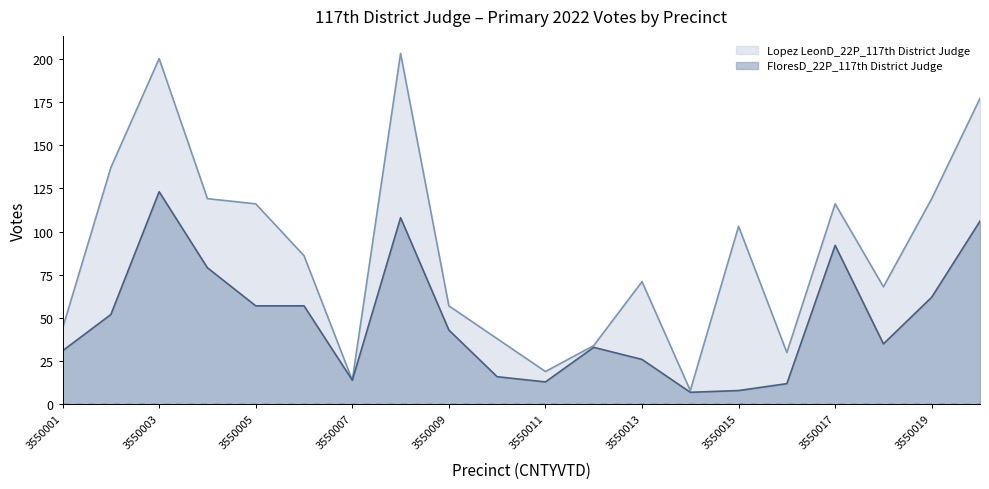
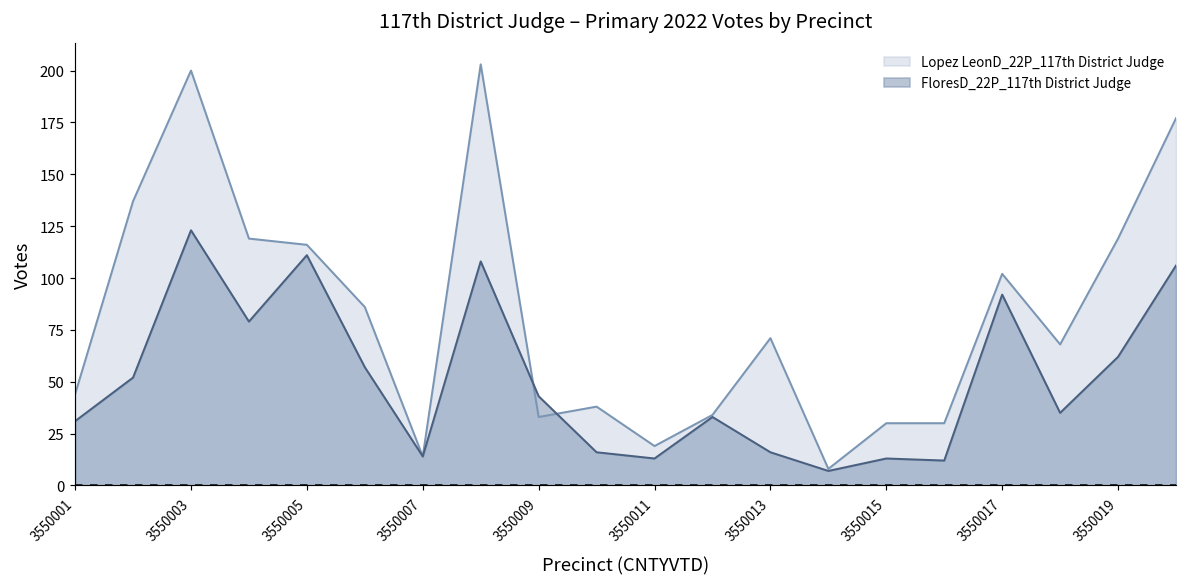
FloresD_22P_117th District Judge, 3550005: 57 -> 111
Lopez LeonD_22P_117th District Judge, 3550009: 57 -> 33
FloresD_22P_117th District Judge, 3550013: 26 -> 16
Lopez LeonD_22P_117th District Judge, 3550015: 103 -> 30
FloresD_22P_117th District Judge, 3550015: 8 -> 13
Lopez LeonD_22P_117th District Judge, 3550017: 116 -> 102
